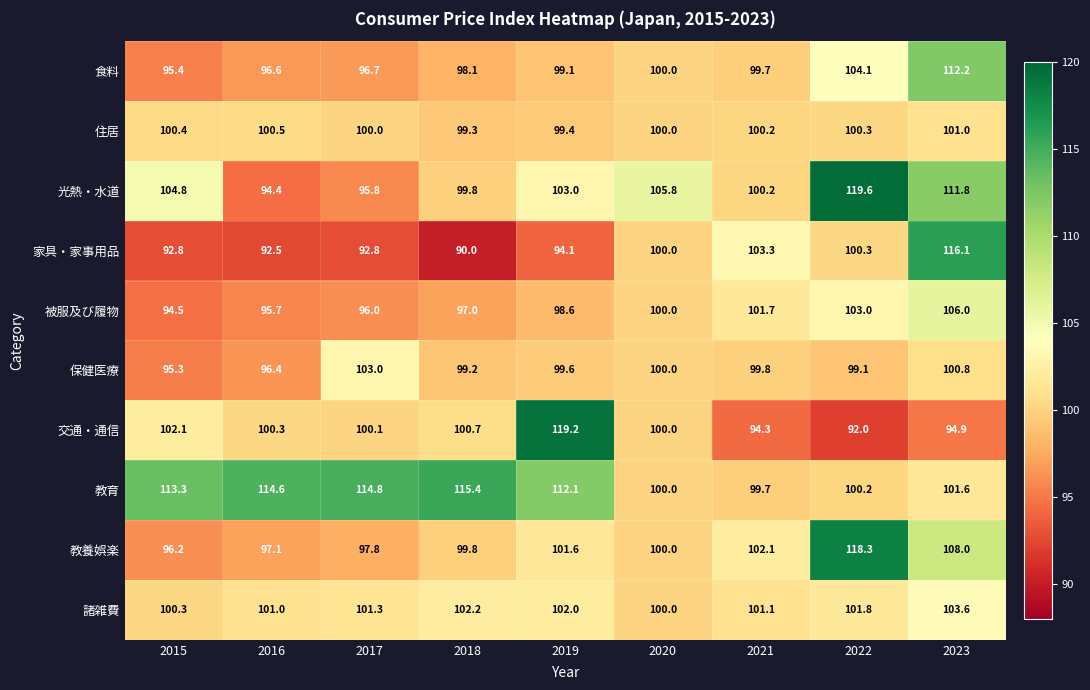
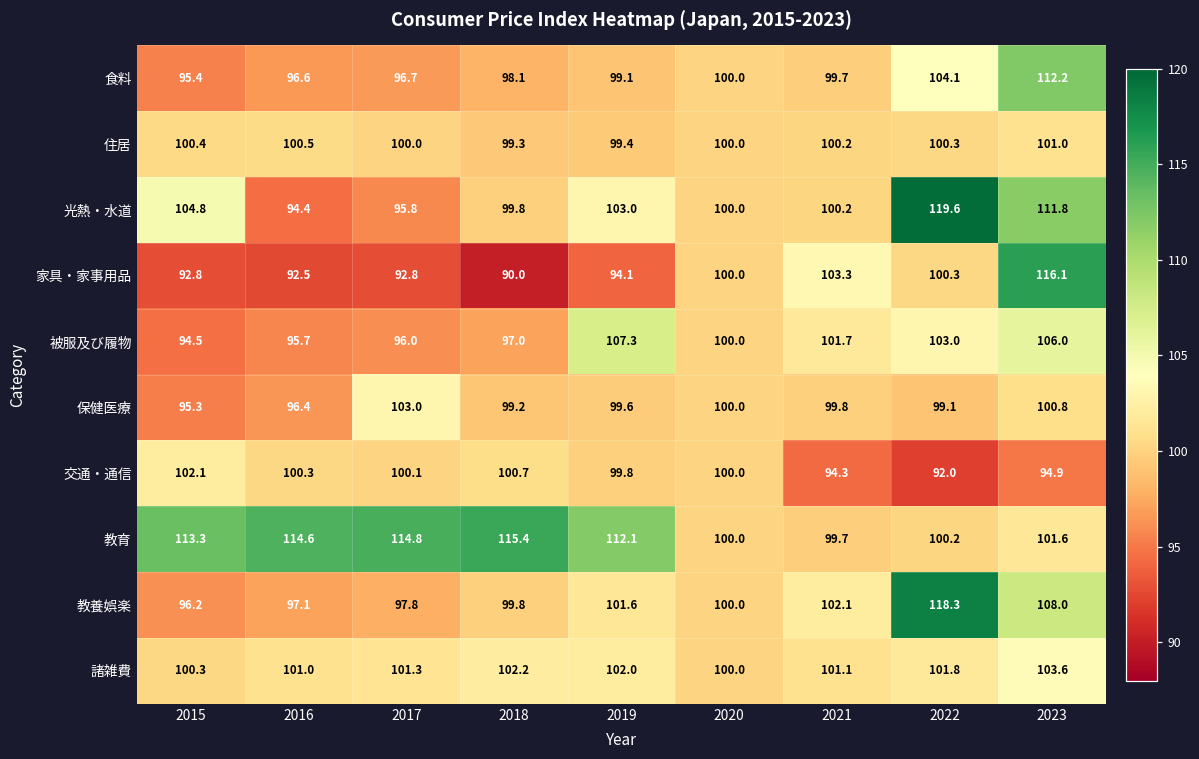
光熱・水道, 2020: 105.8 -> 100.0
被服及び履物, 2019: 98.6 -> 107.3
交通・通信, 2019: 119.2 -> 99.8
